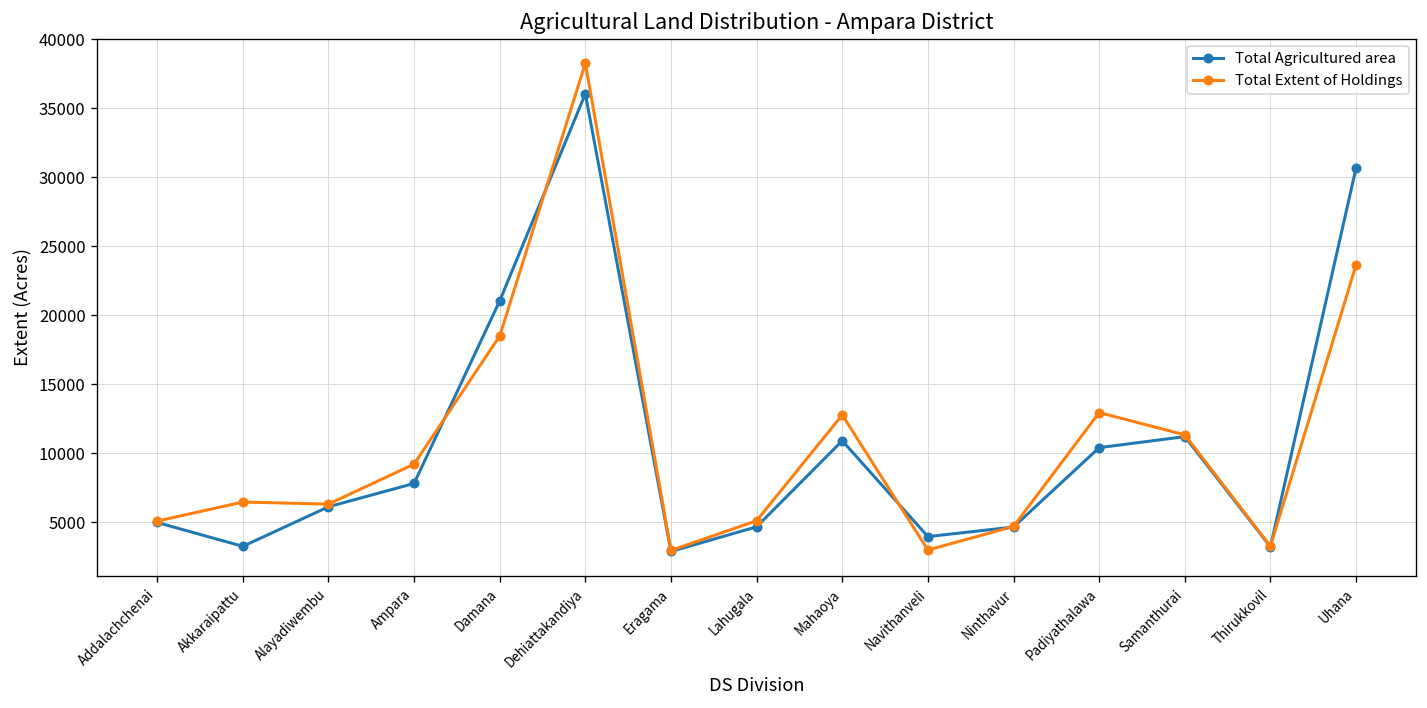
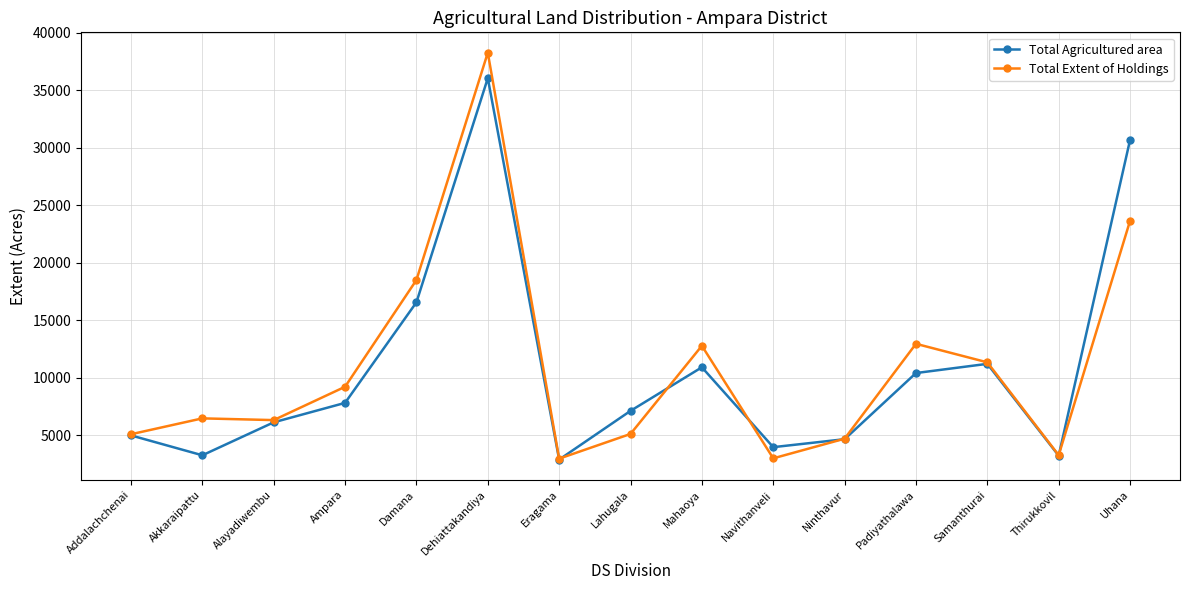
Total Agricultured area, Damana: 21000 -> 16600
Total Agricultured area, Lahugala: 4700 -> 7100
